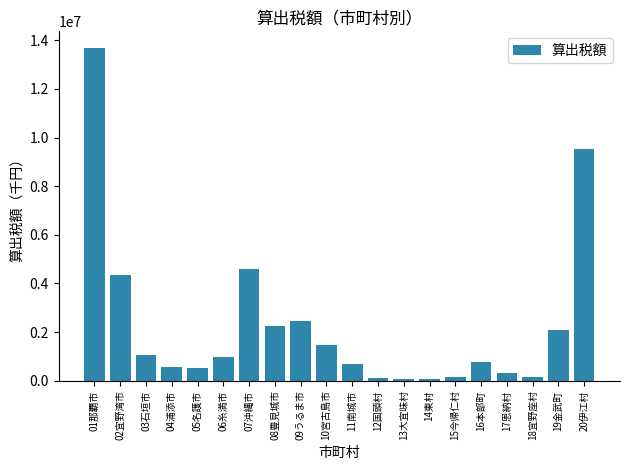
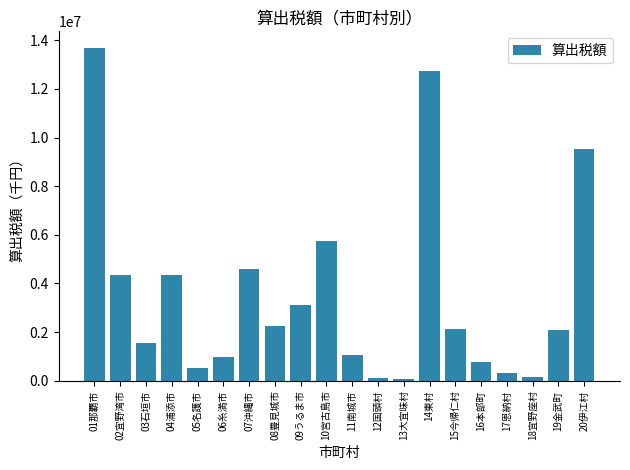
03石垣市: 1100000 -> 1500000
04浦添市: 600000 -> 4300000
09うるま市: 2500000 -> 3100000
10宮古島市: 1500000 -> 5800000
11南城市: 700000 -> 1100000
14東村: 100000 -> 12700000
15今帰仁村: 200000 -> 2100000
